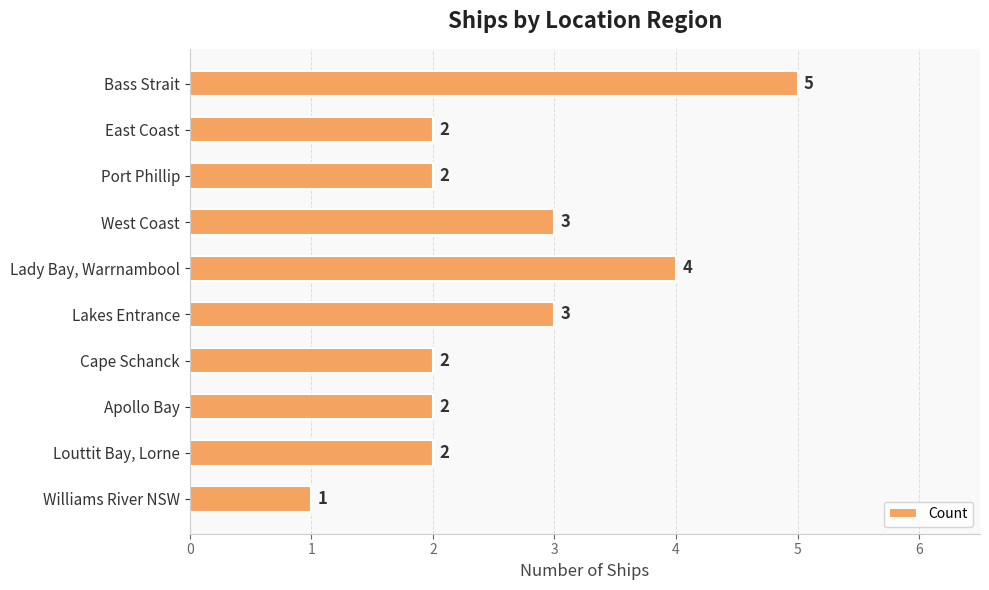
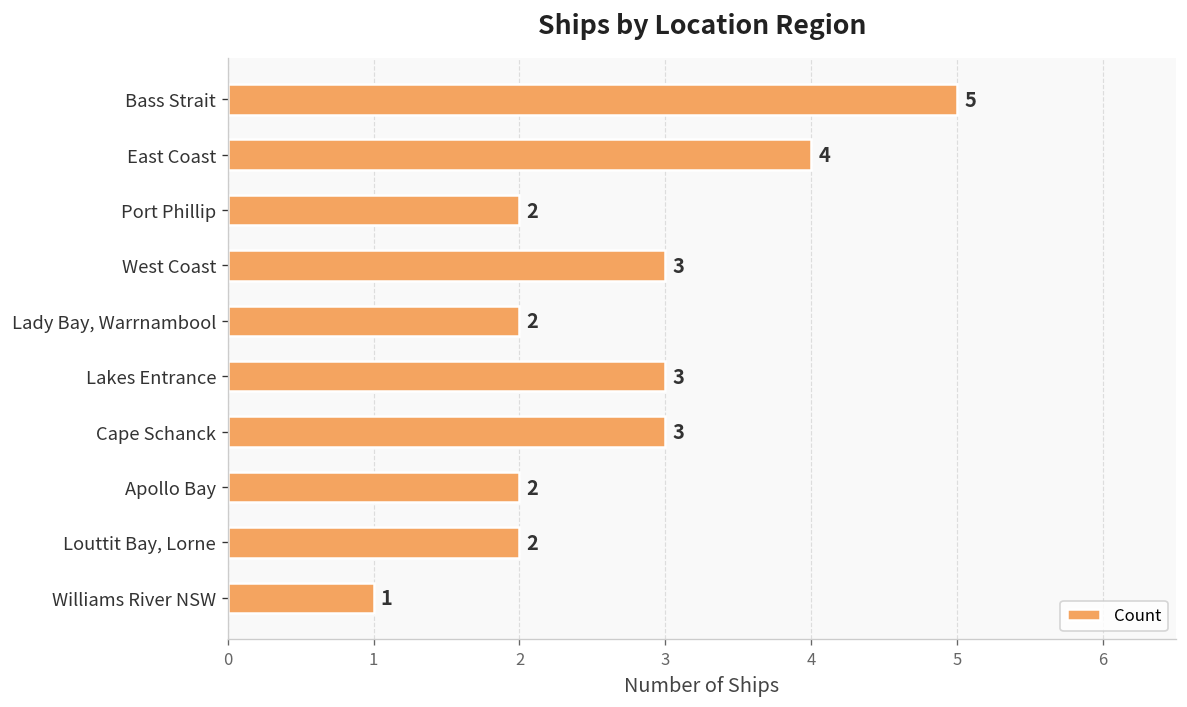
East Coast: 2 -> 4
Lady Bay, Warrnambool: 4 -> 2
Cape Schanck: 2 -> 3
